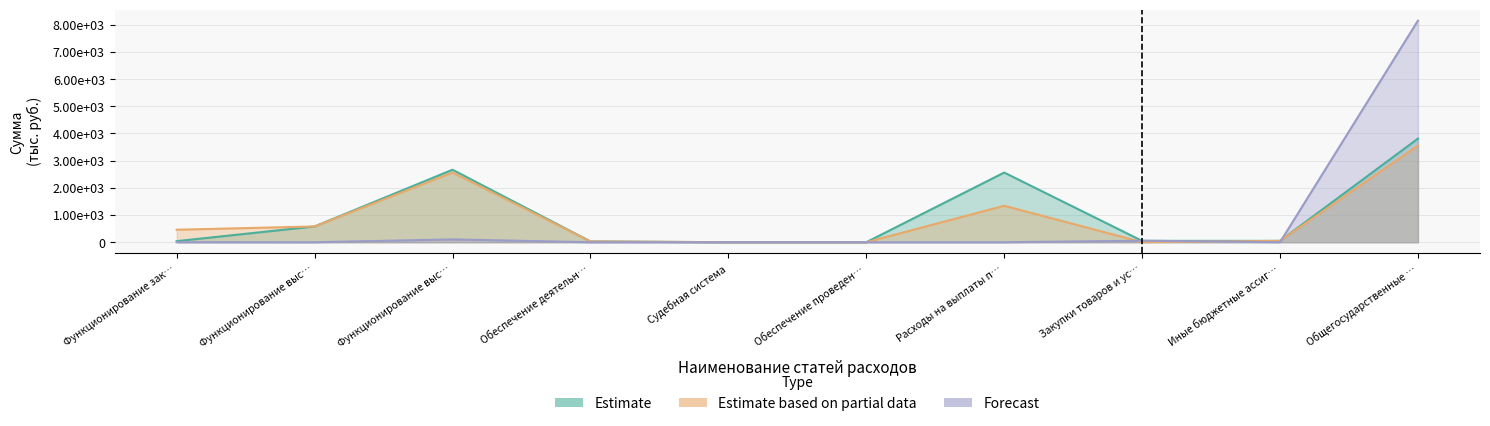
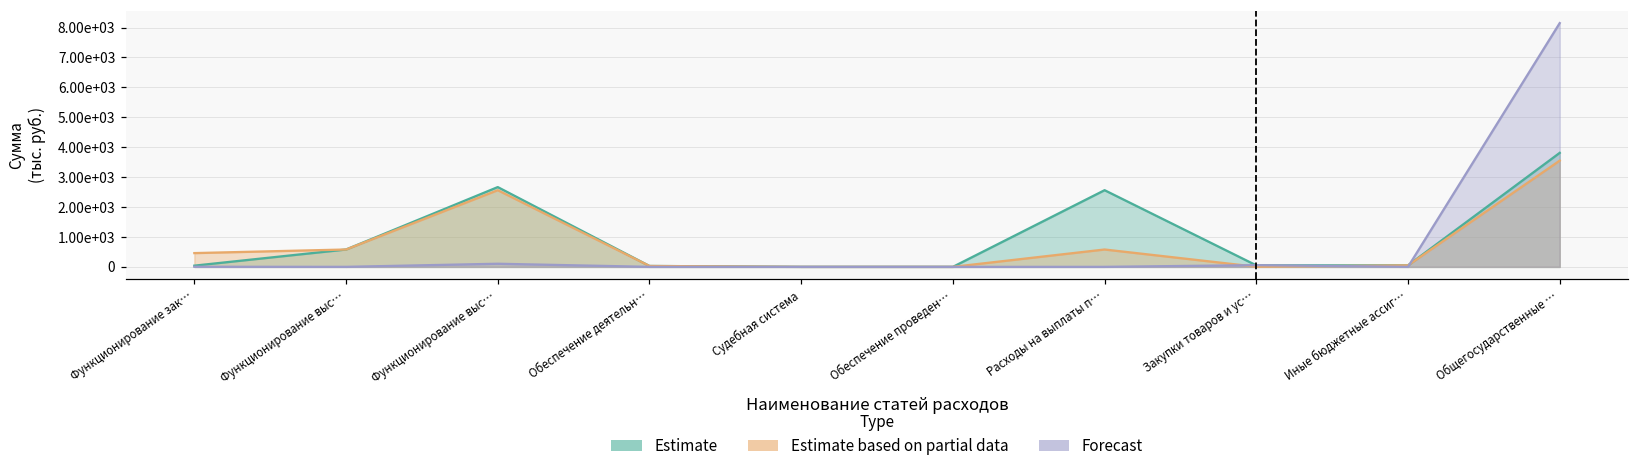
Estimate based on partial data, Расходы на выплаты п…: 1300 -> 600
